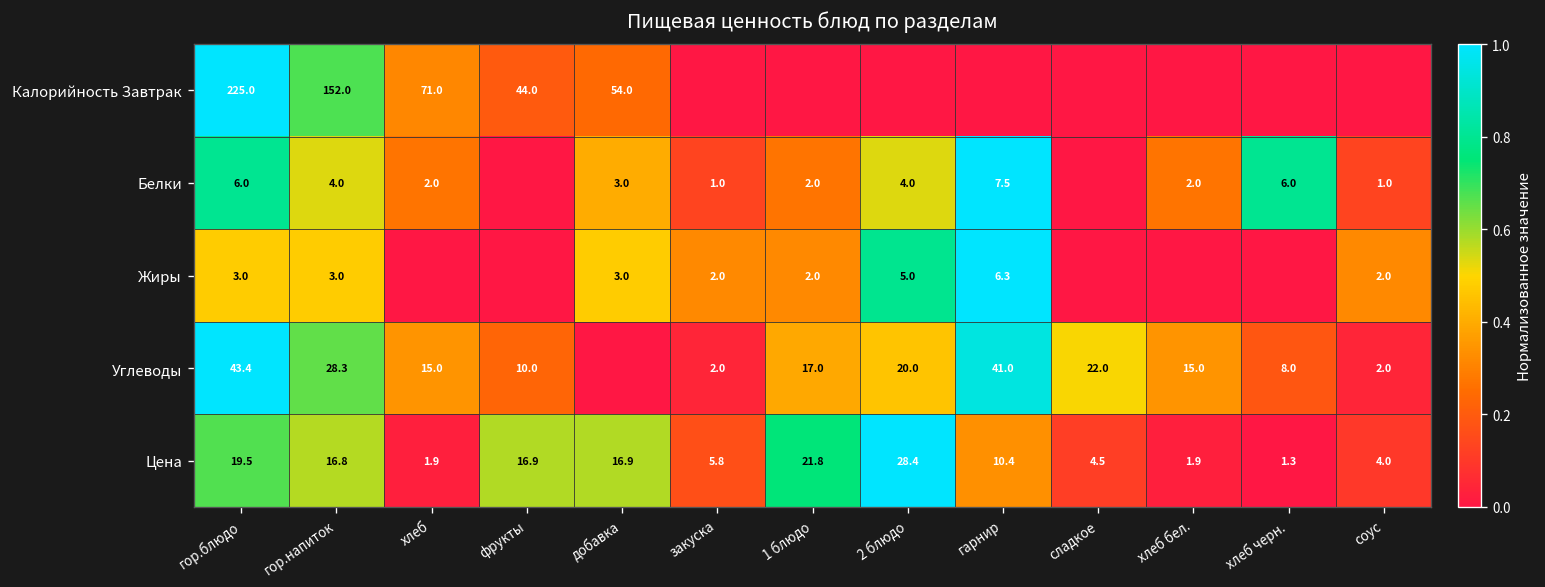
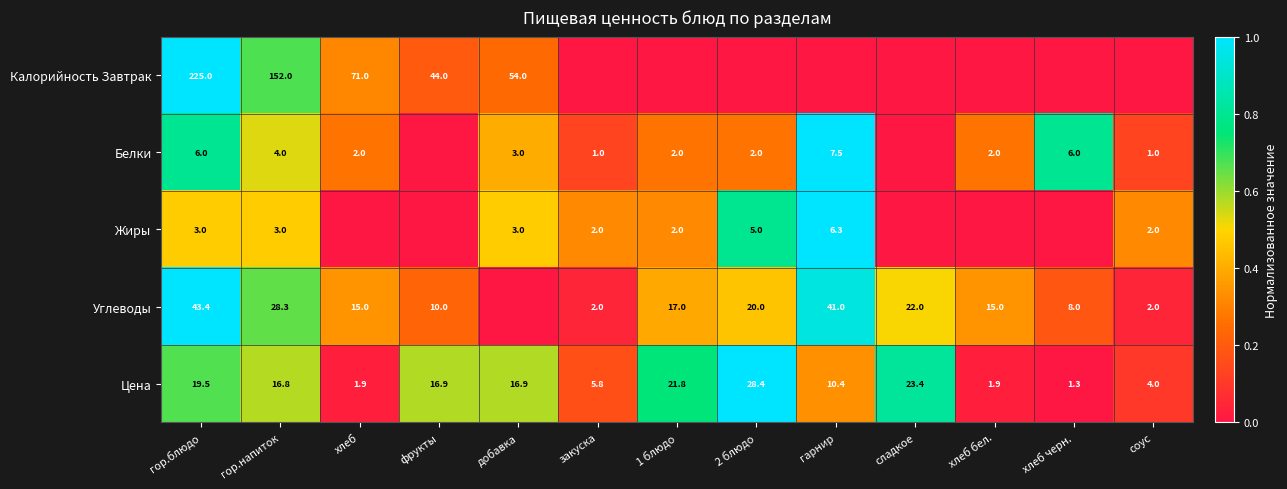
Белки, 2 блюдо: 4.0 -> 2.0
Цена, сладкое: 4.5 -> 23.4
